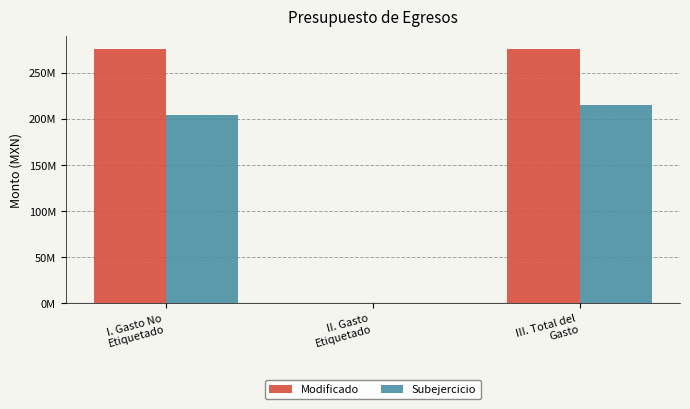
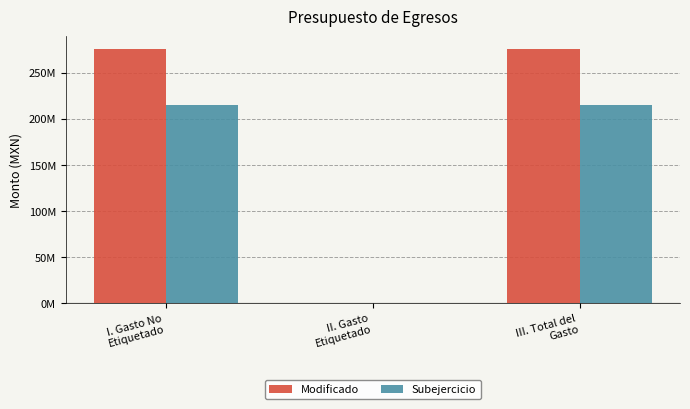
Subejercicio, I. Gasto No Etiquetado: 200000000 -> 210000000
